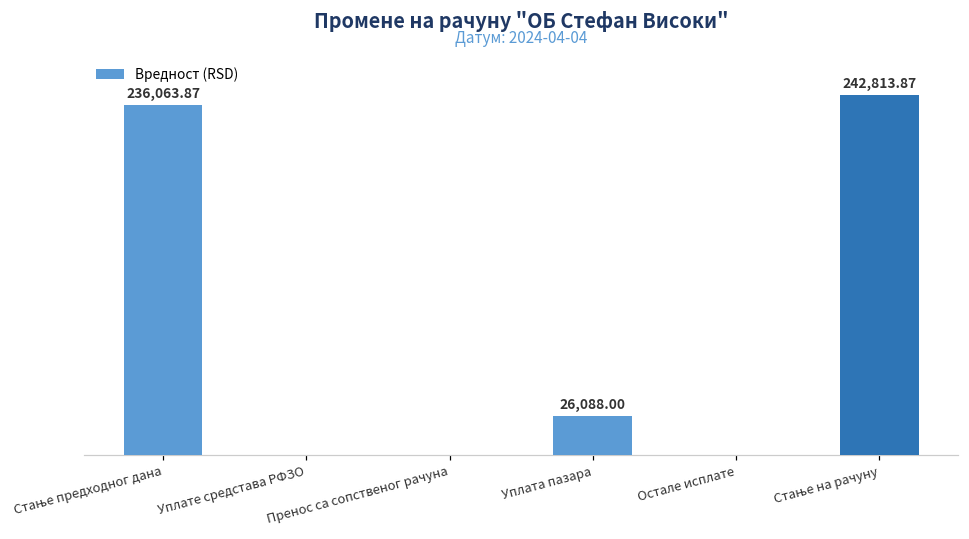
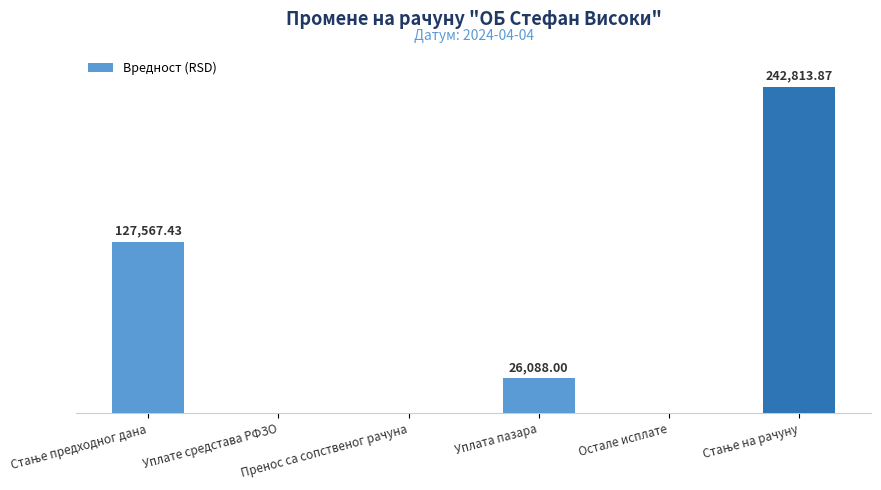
Стање предходног дана: 236,063.87 -> 127,567.43
